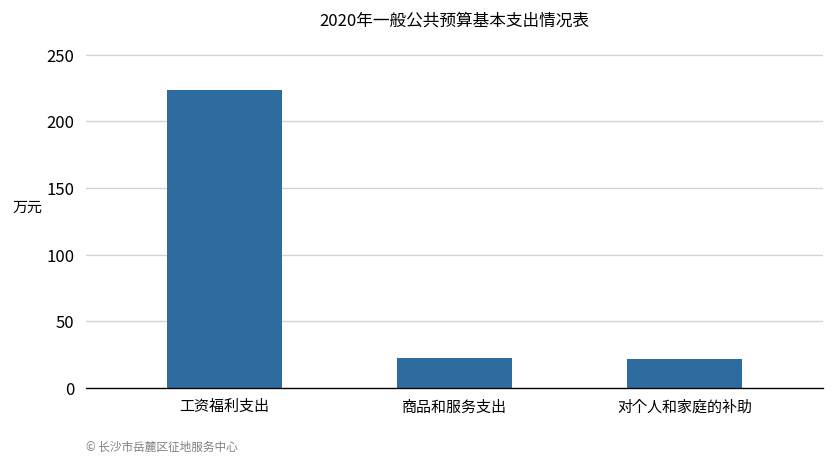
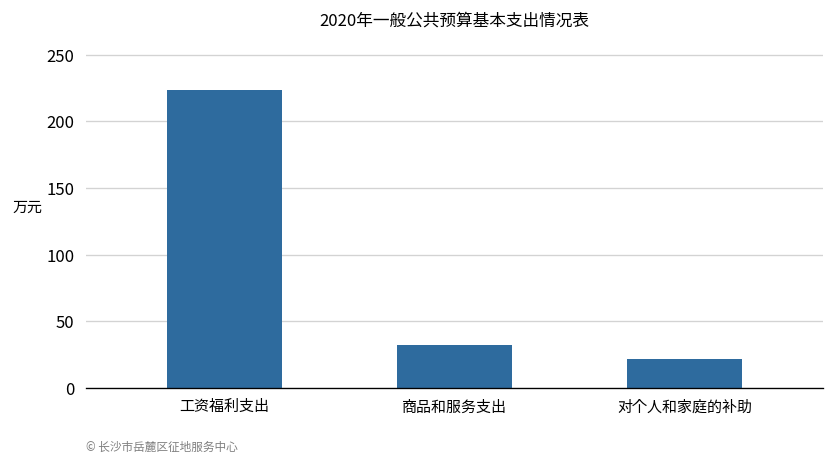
商品和服务支出: 22 -> 32
